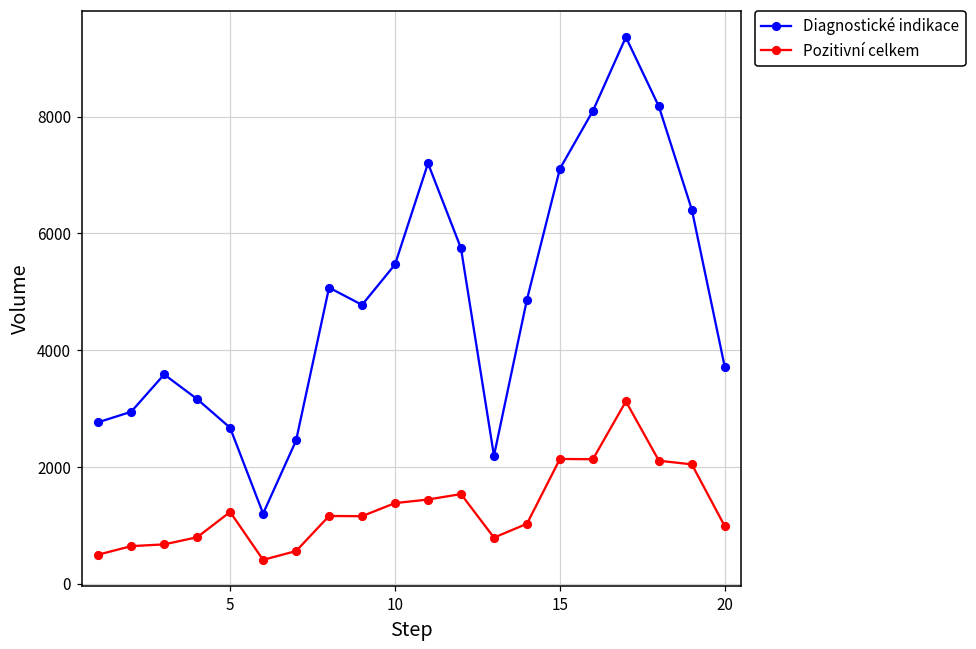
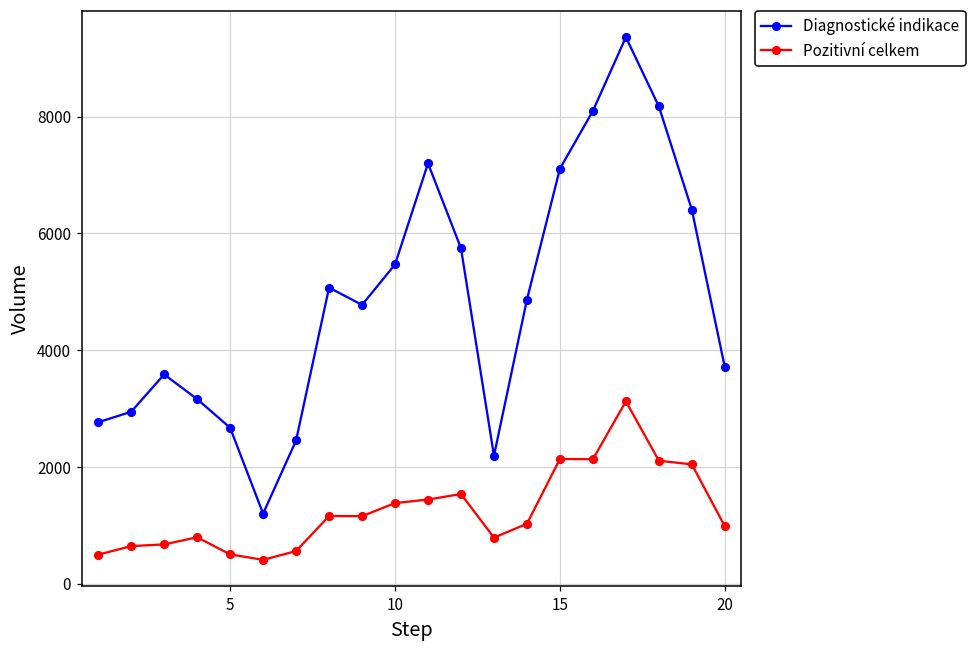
Pozitivní celkem, 5: 1200 -> 500
